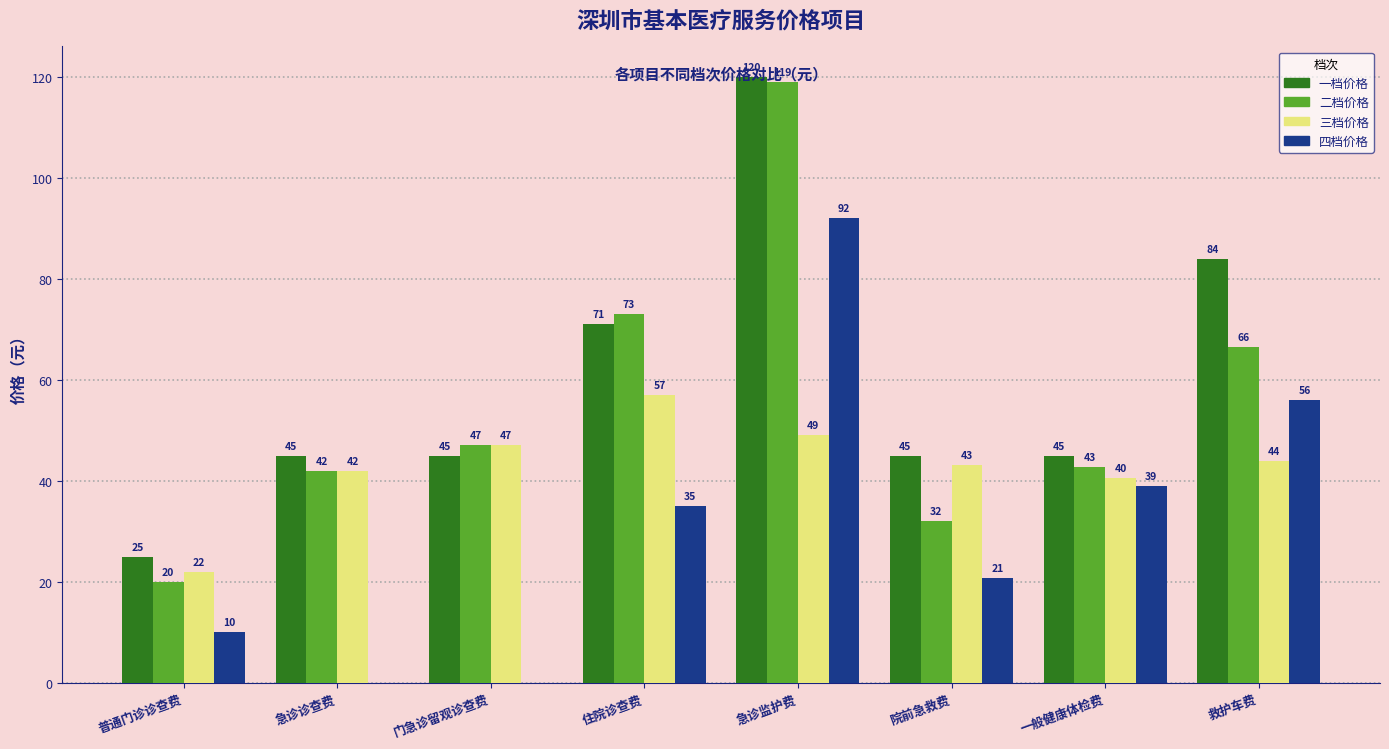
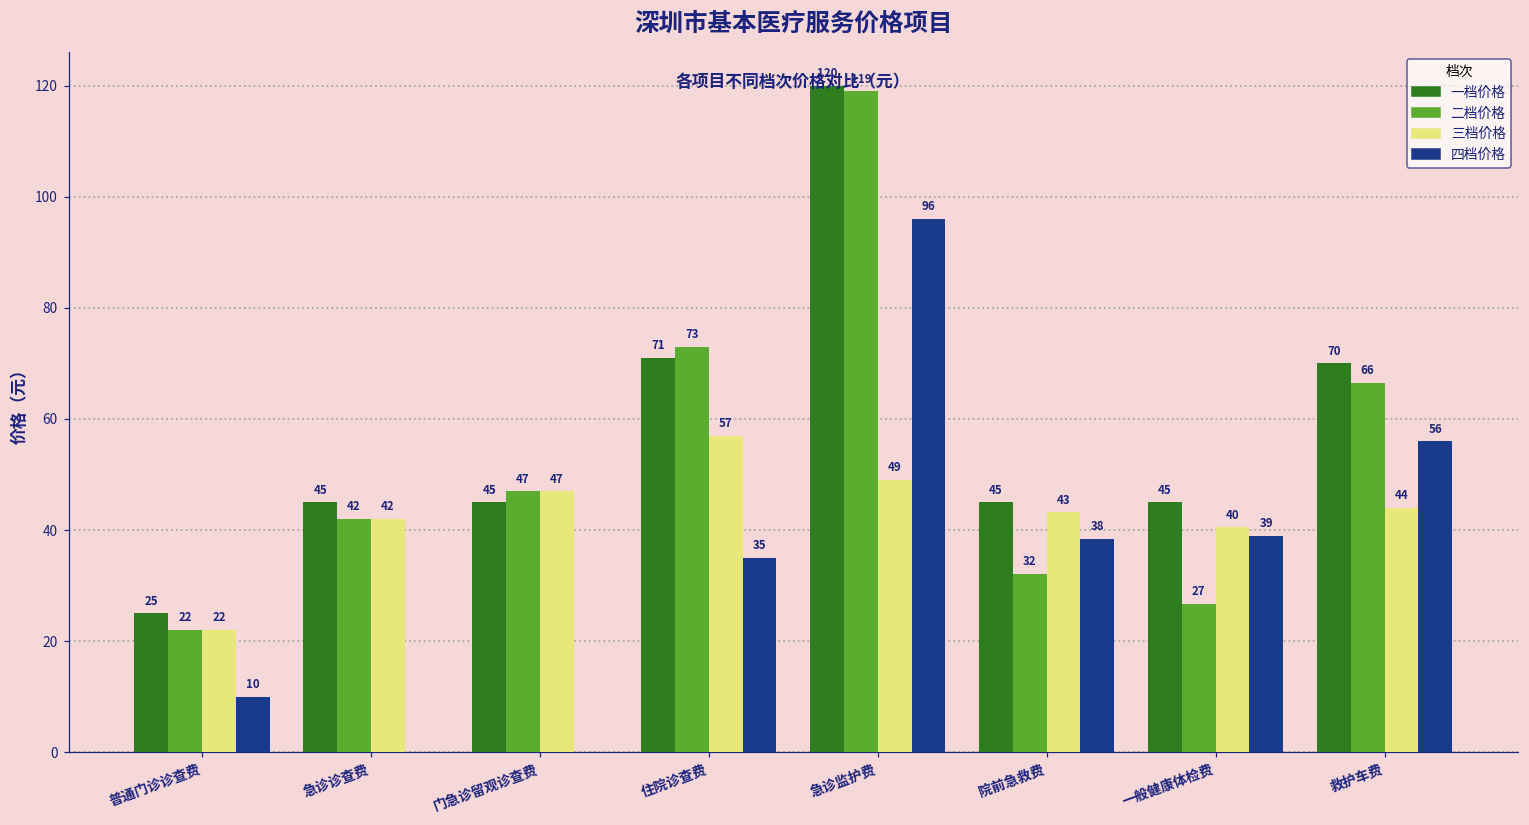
二档价格, 普通门诊诊查费: 20 -> 22
四档价格, 急诊监护费: 92 -> 96
四档价格, 院前急救费: 21 -> 38
二档价格, 一般健康体检费: 43 -> 27
一档价格, 救护车费: 84 -> 70
